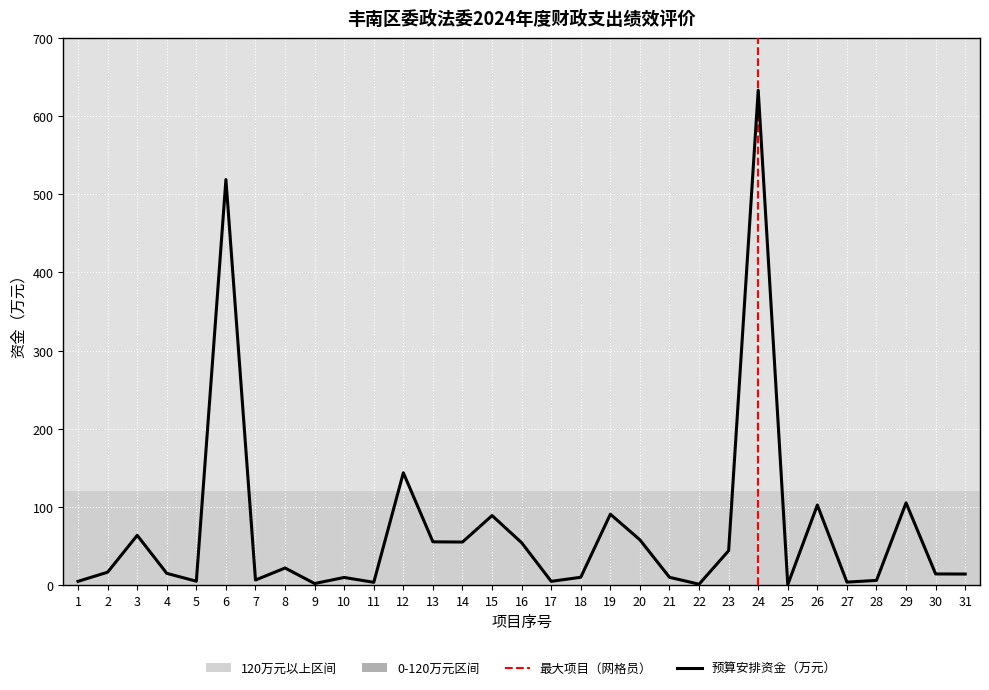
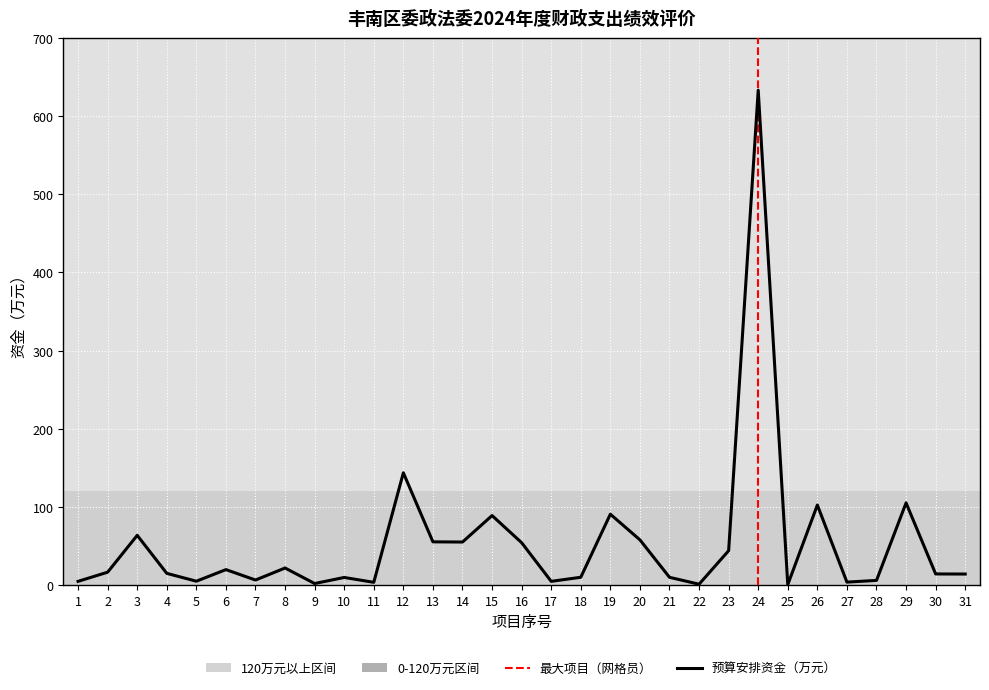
6: 520 -> 20
